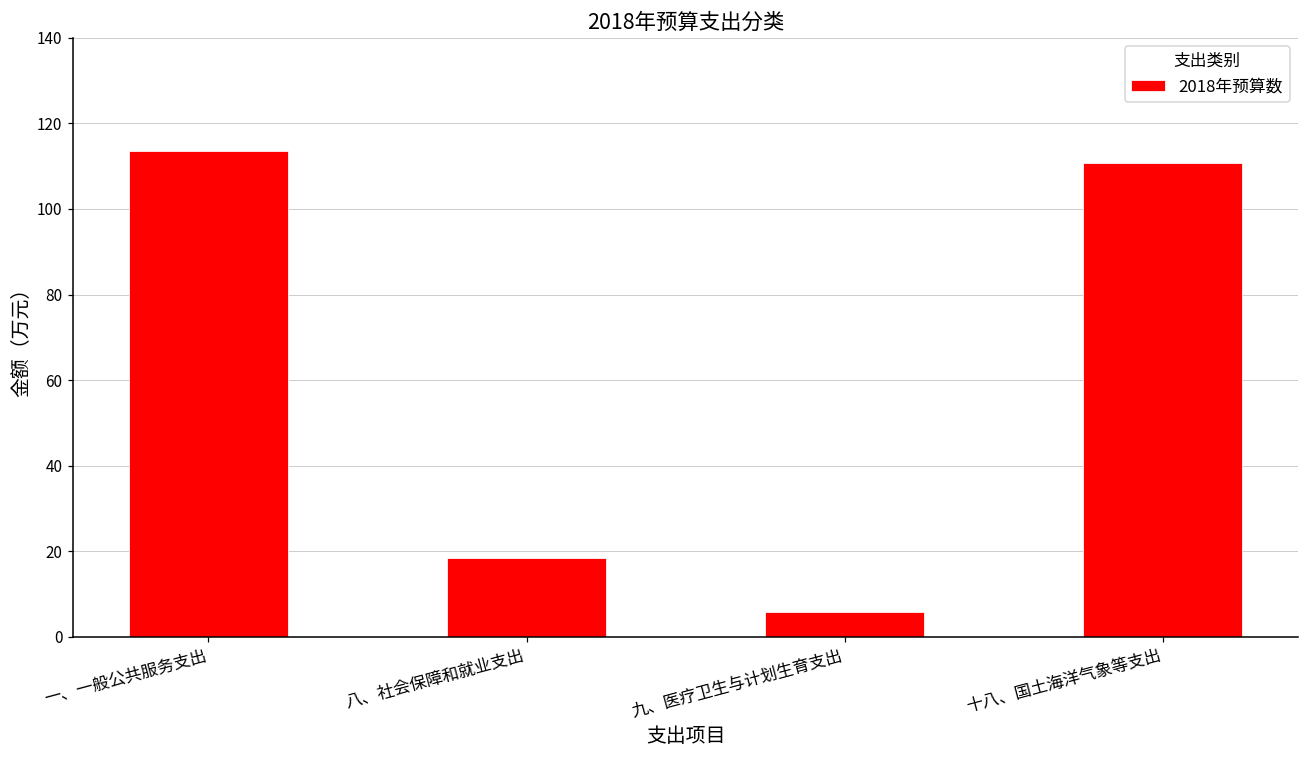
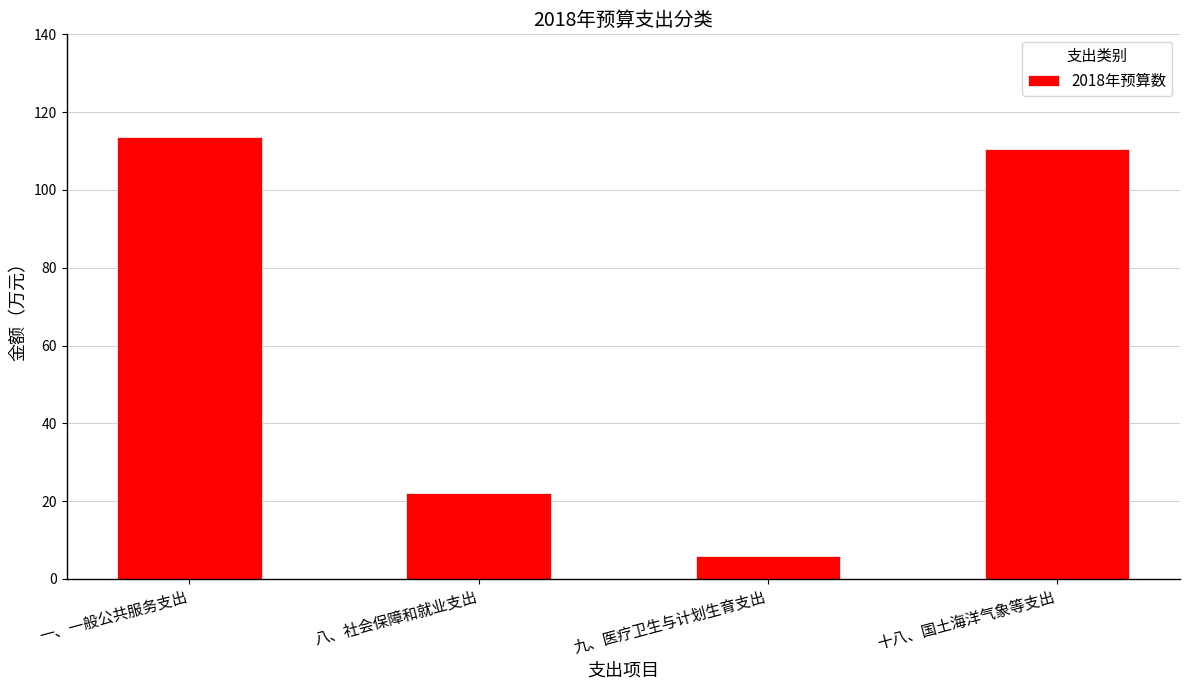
八、社会保障和就业支出: 18 -> 22
